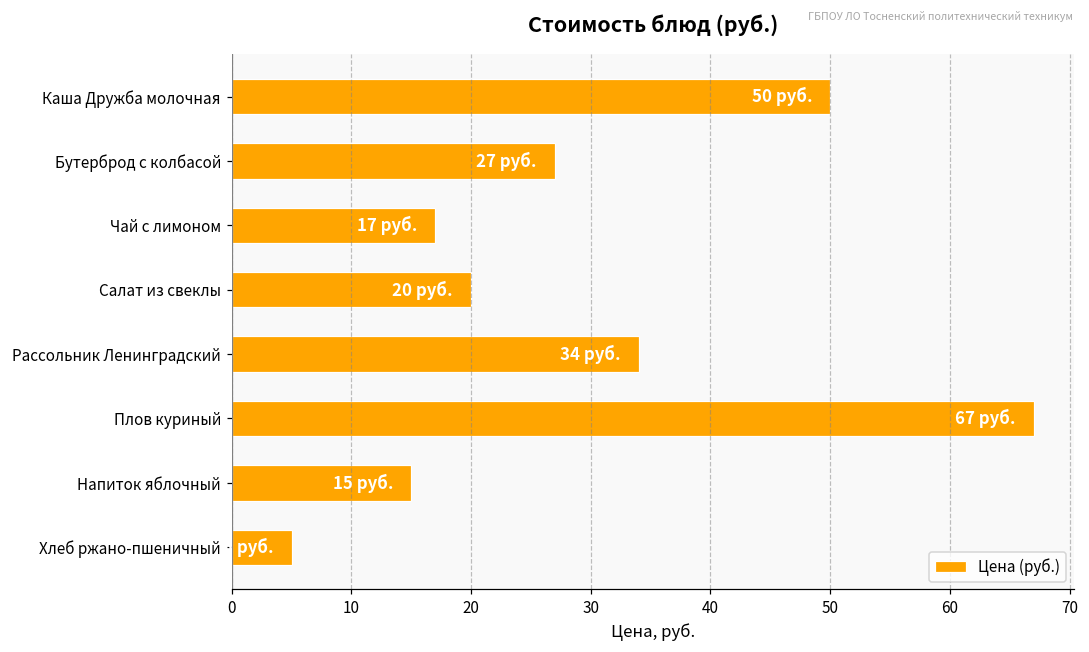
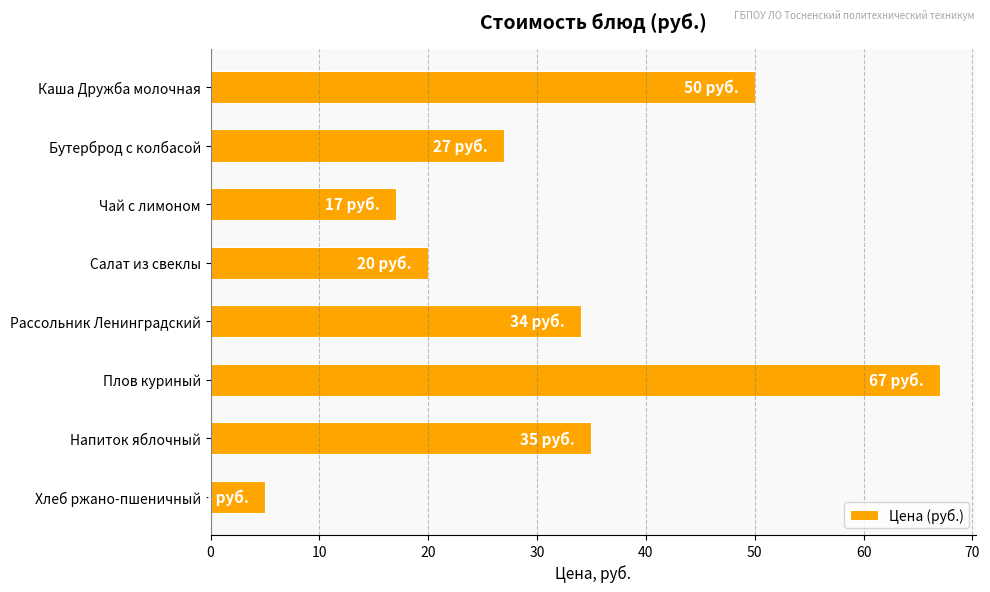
Напиток яблочный: 15 -> 35
